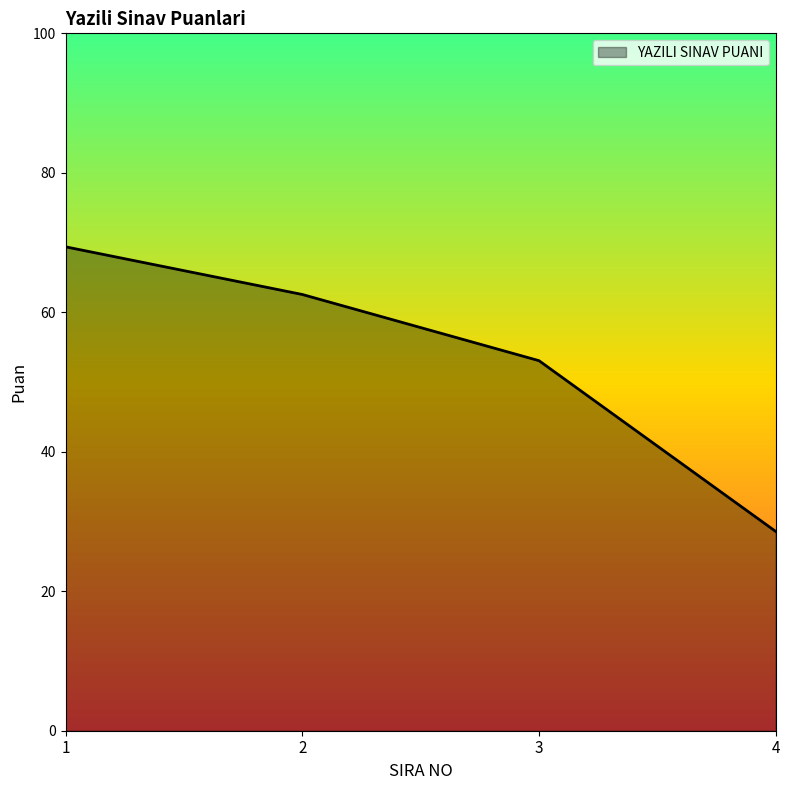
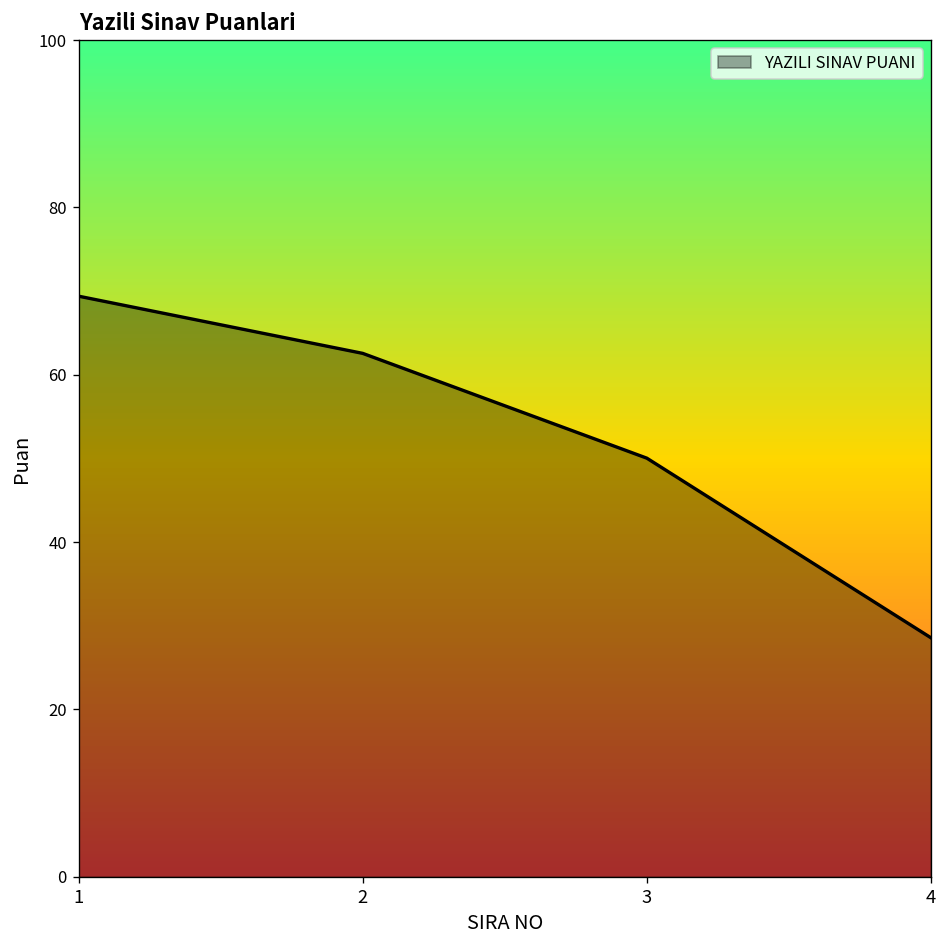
3: 53 -> 50
